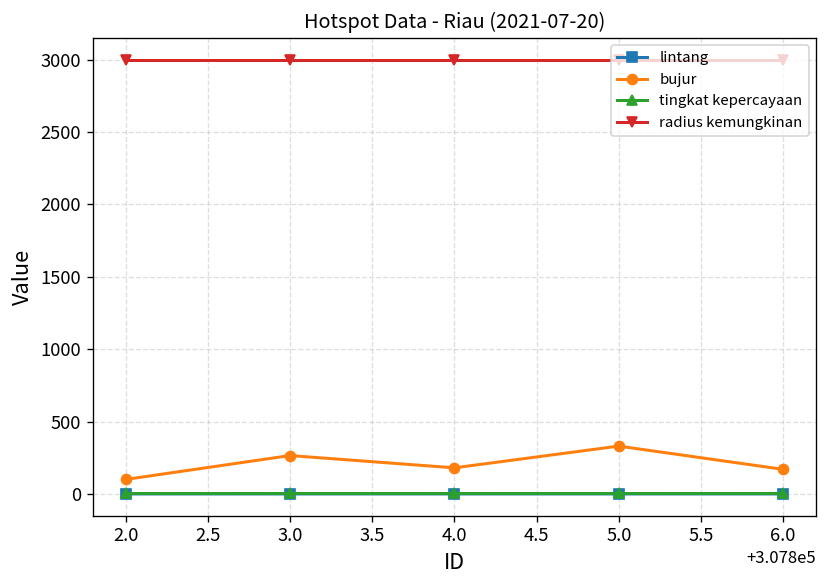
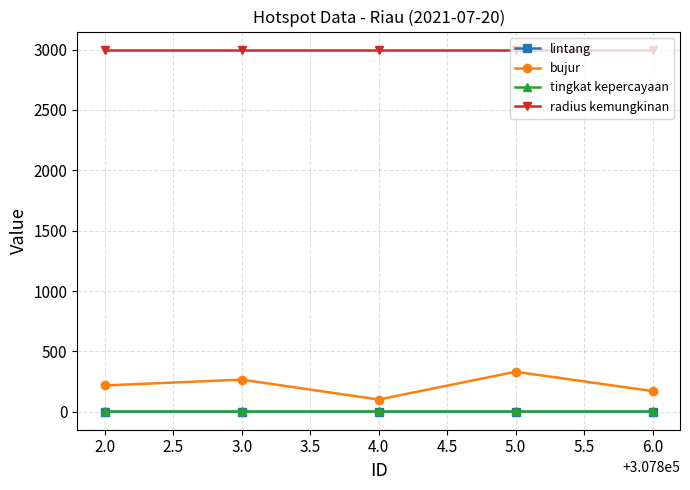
bujur, 2.0: 100 -> 220
bujur, 4.0: 180 -> 100
